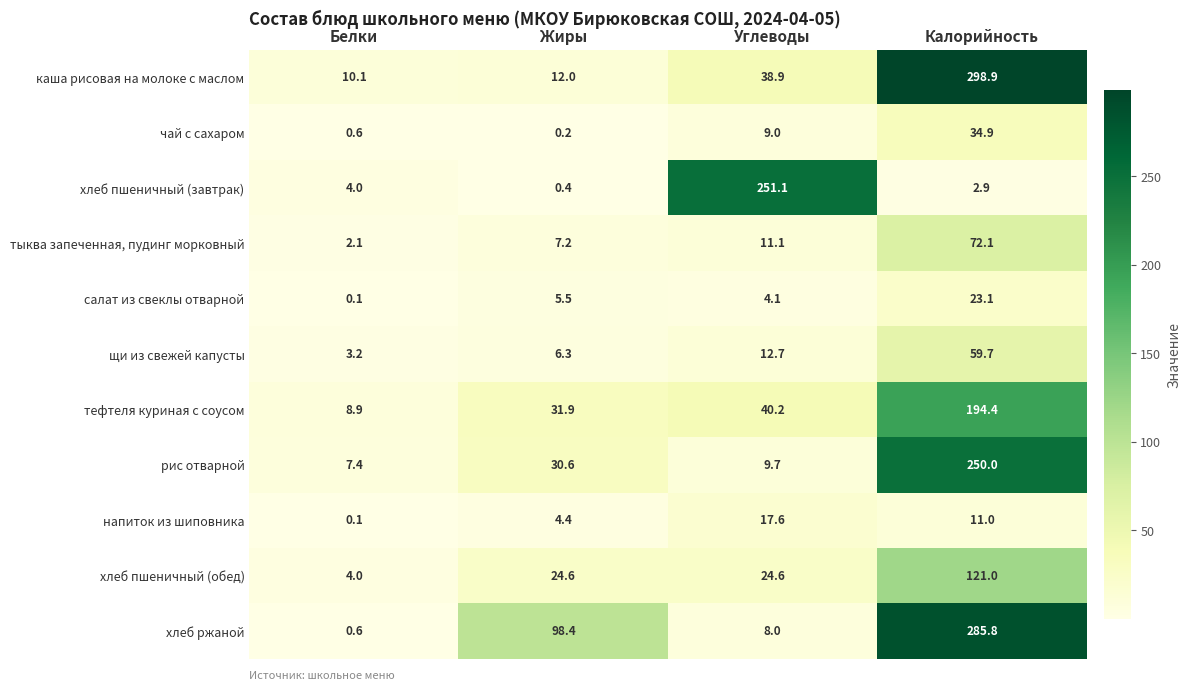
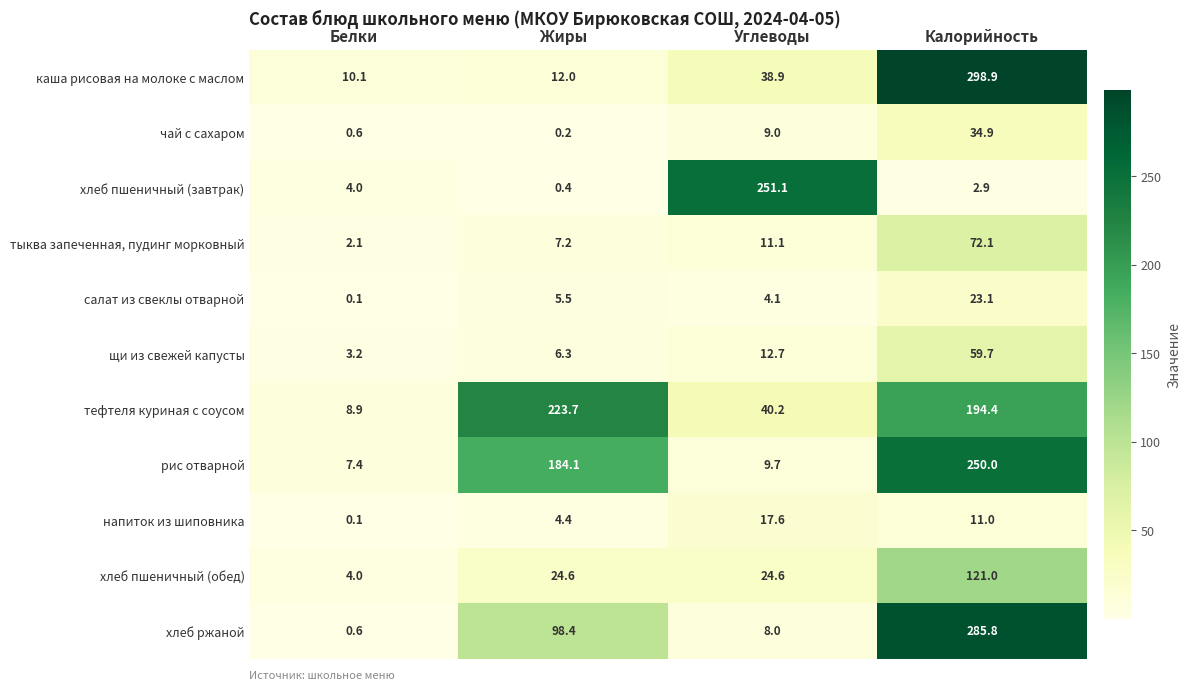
тефтеля куриная с соусом, Жиры: 31.9 -> 223.7
рис отварной, Жиры: 30.6 -> 184.1
